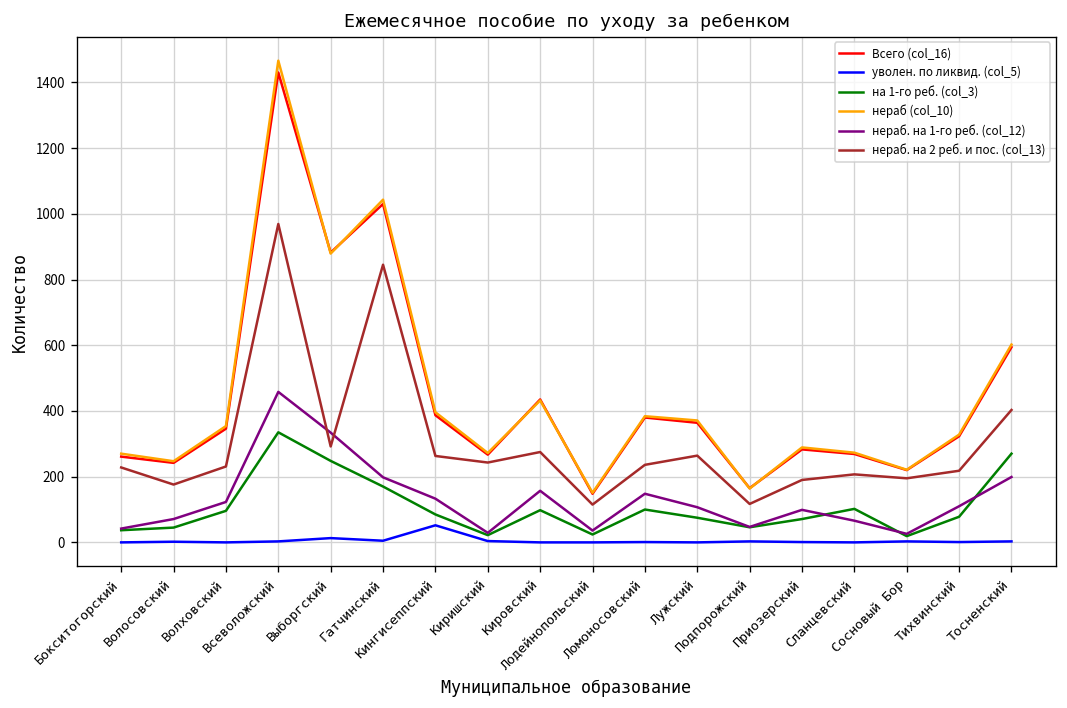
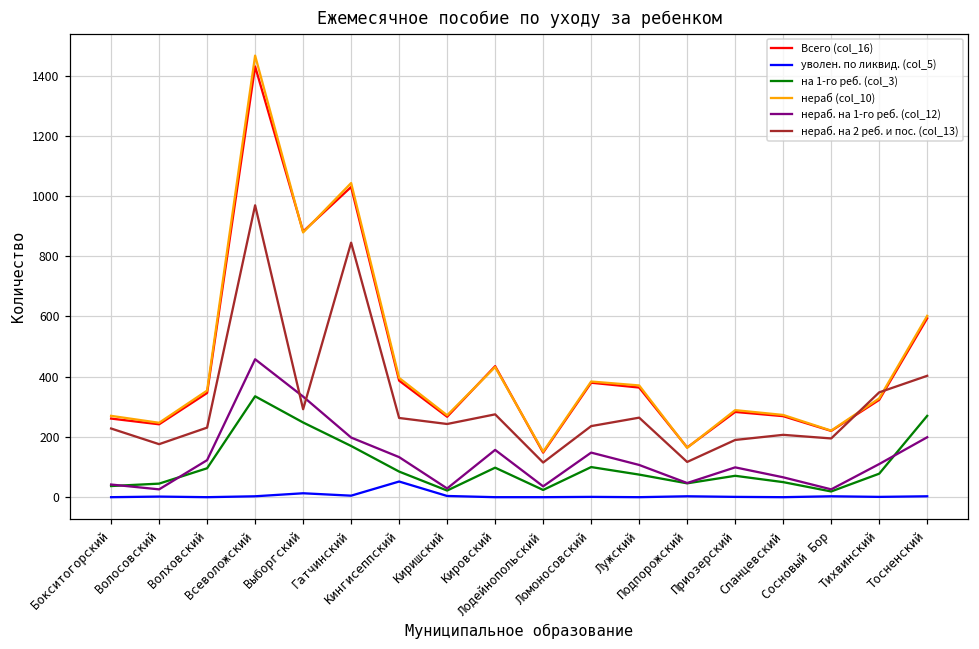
нераб. на 1-го реб. (col_12), Волосовский: 70 -> 30
на 1-го реб. (col_3), Сланцевский: 100 -> 50
нераб. на 2 реб. и пос. (col_13), Тихвинский: 220 -> 350
